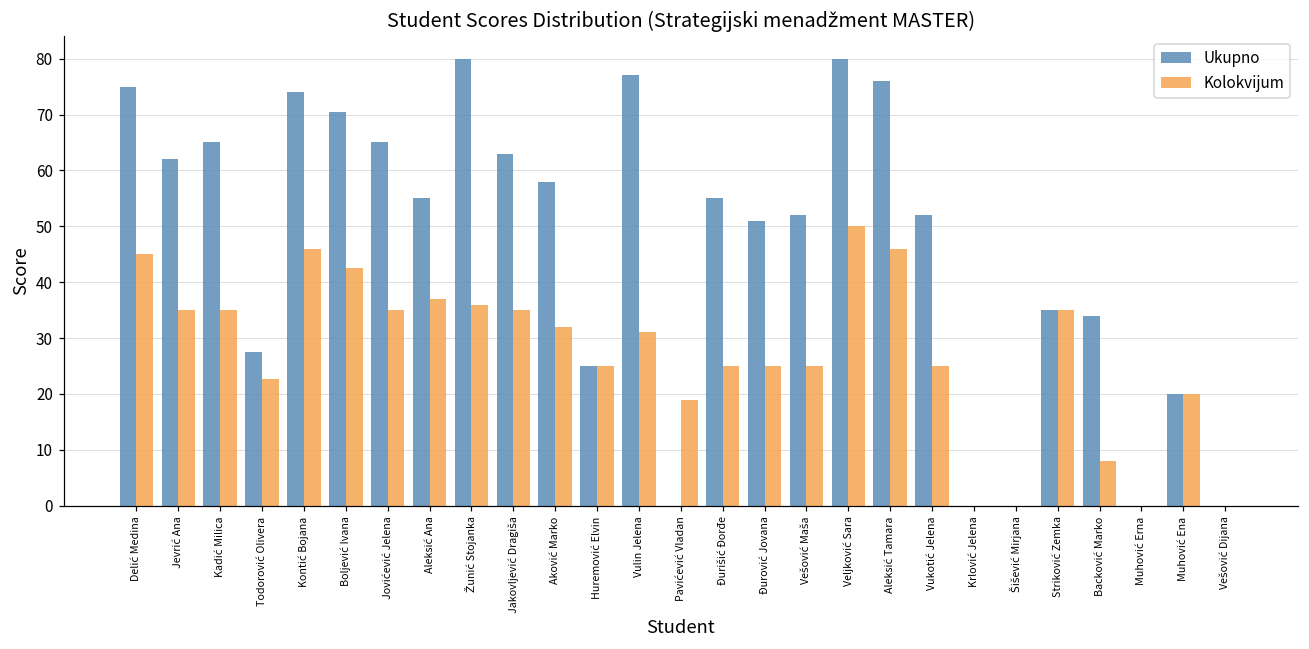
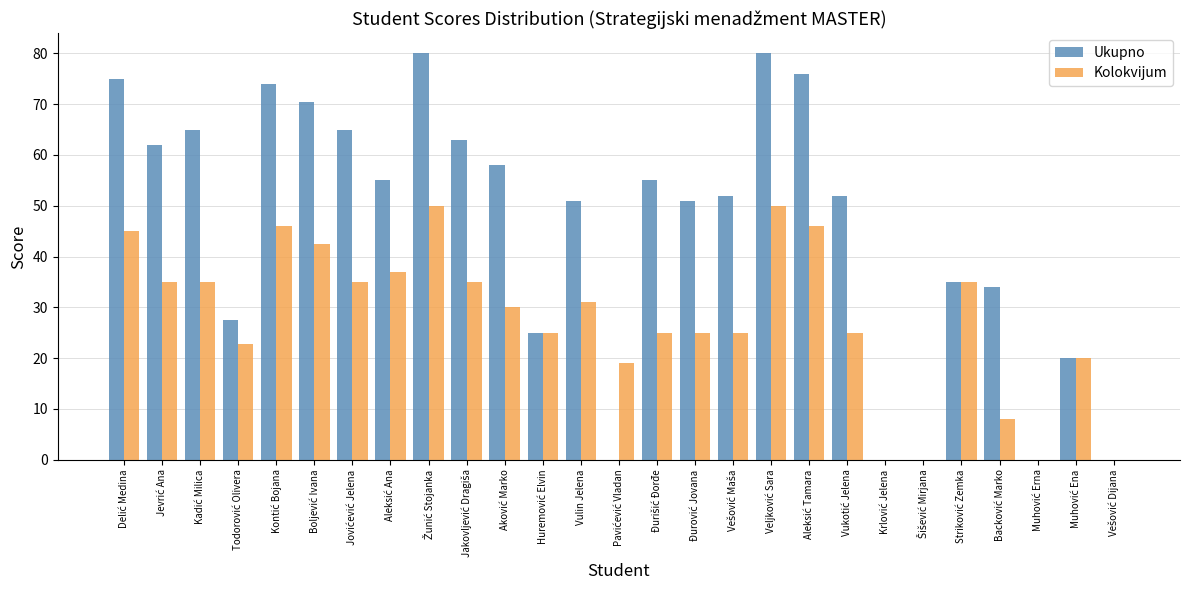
Kolokvijum, Žunić Stojanka: 36 -> 50
Kolokvijum, Aković Marko: 32 -> 30
Ukupno, Vulin Jelena: 77 -> 51
